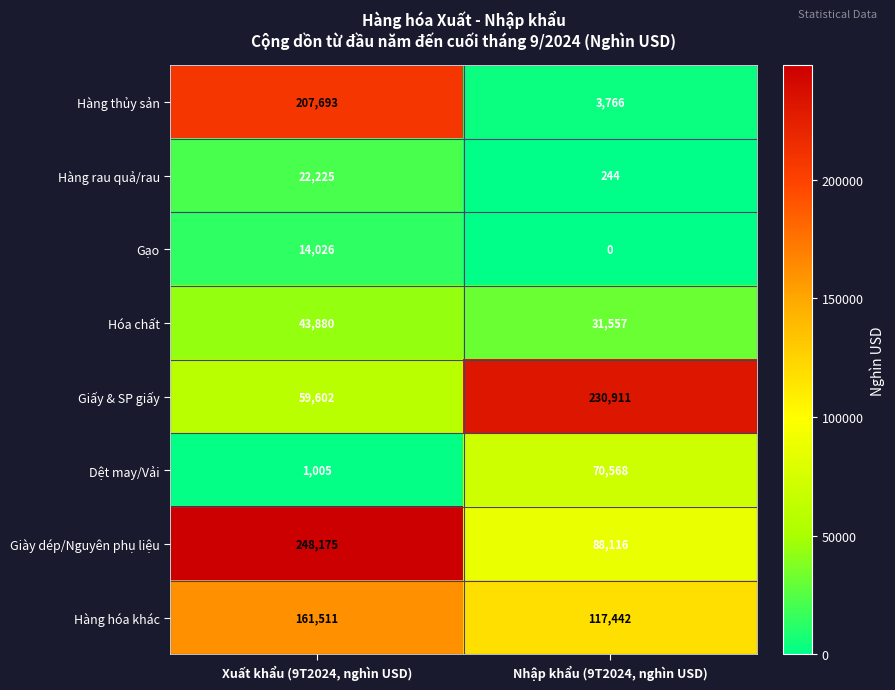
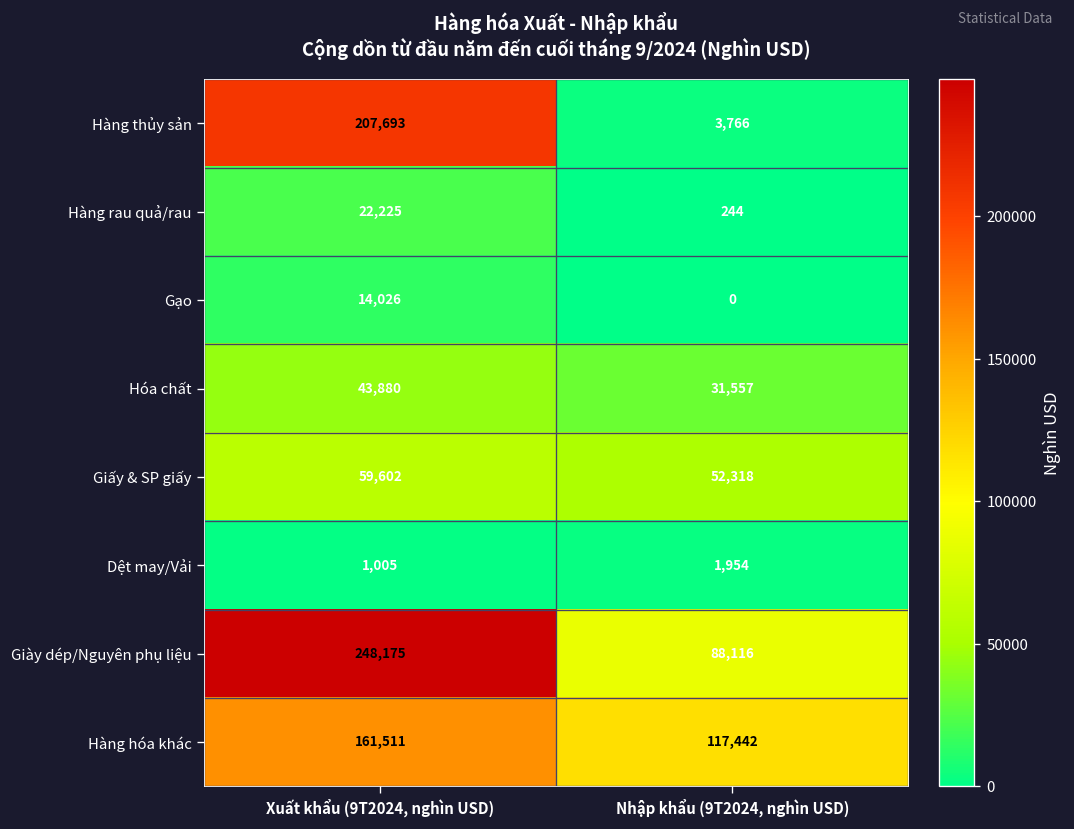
Giấy & SP giấy, Nhập khẩu (9T2024, nghìn USD): 230,911 -> 52,318
Dệt may/Vải, Nhập khẩu (9T2024, nghìn USD): 70,568 -> 1,954
